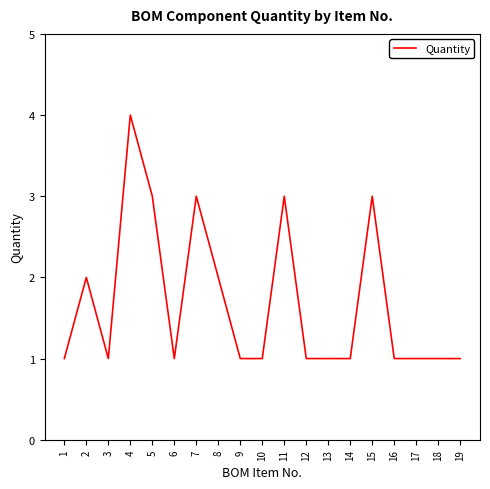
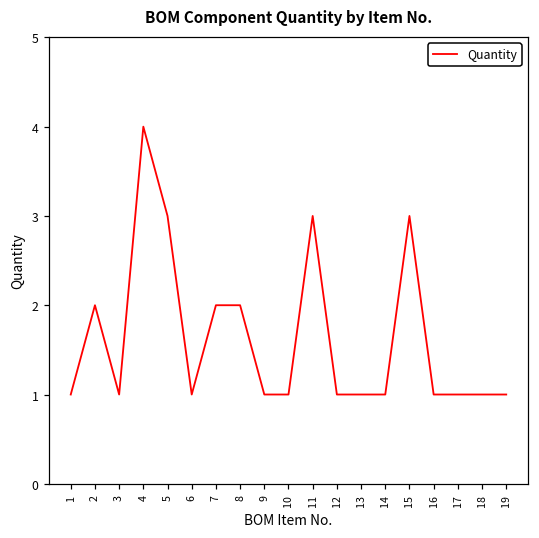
7: 3 -> 2
